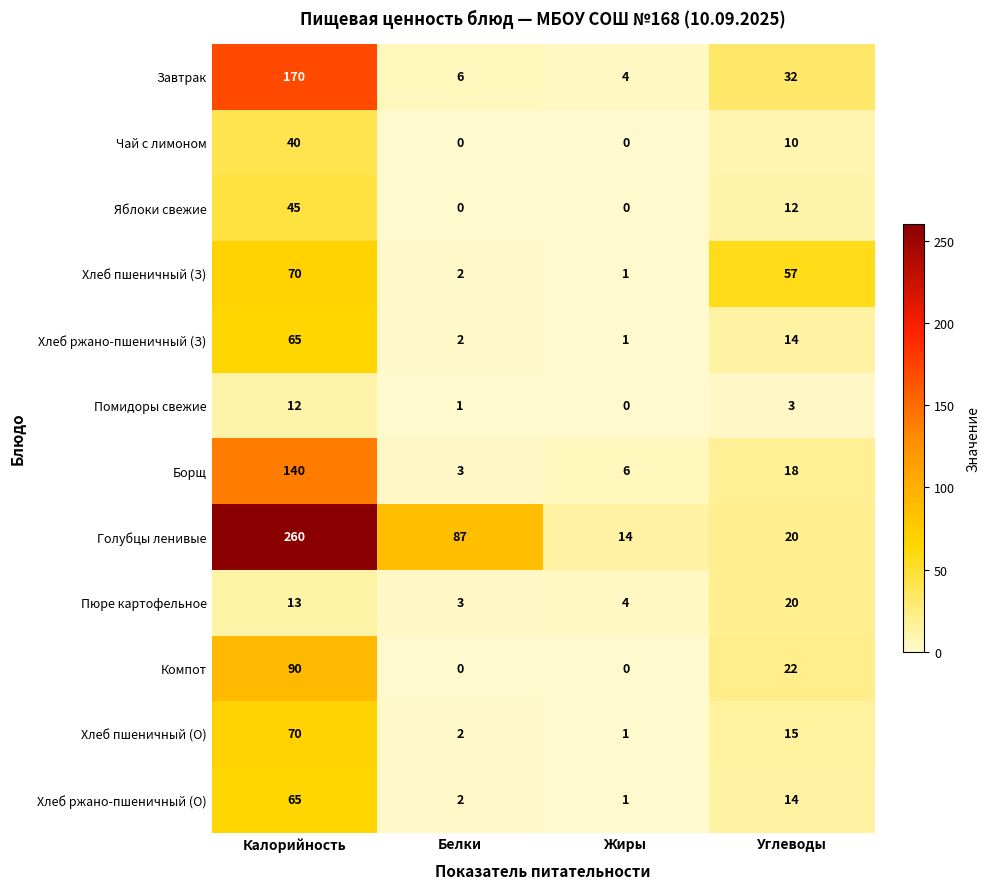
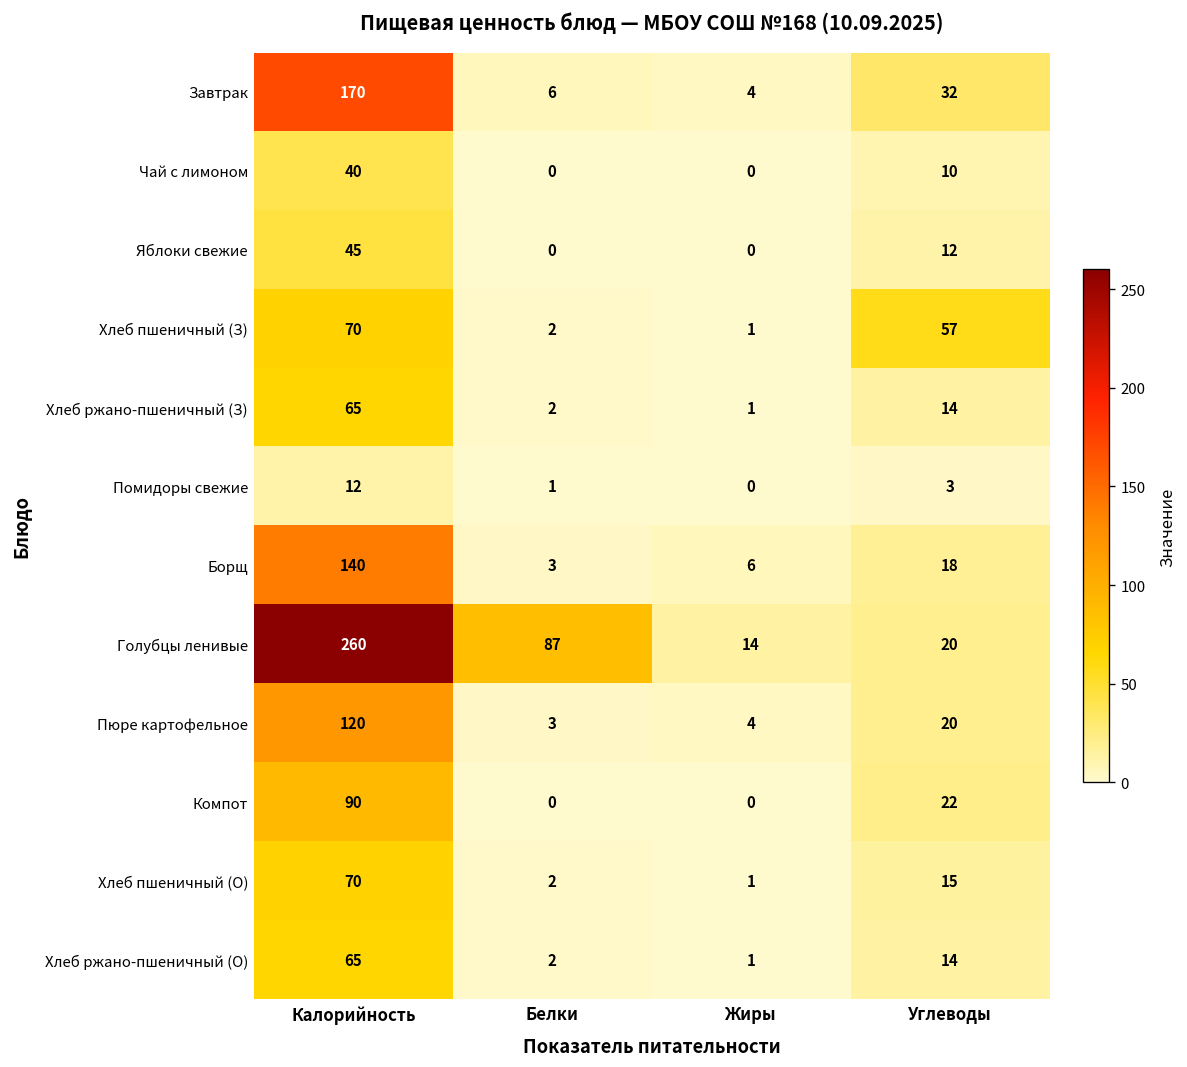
Пюре картофельное, Калорийность: 13 -> 120
